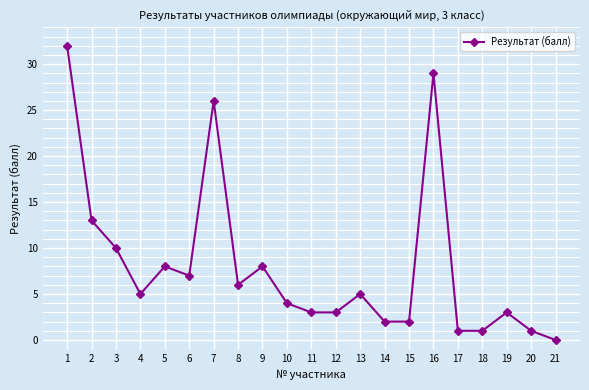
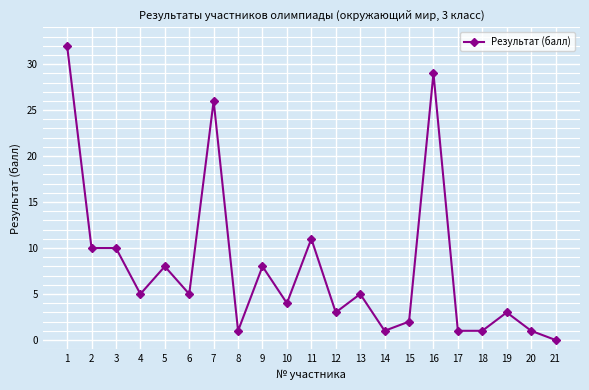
2: 13 -> 10
6: 7 -> 5
8: 6 -> 1
11: 3 -> 11
14: 2 -> 1
